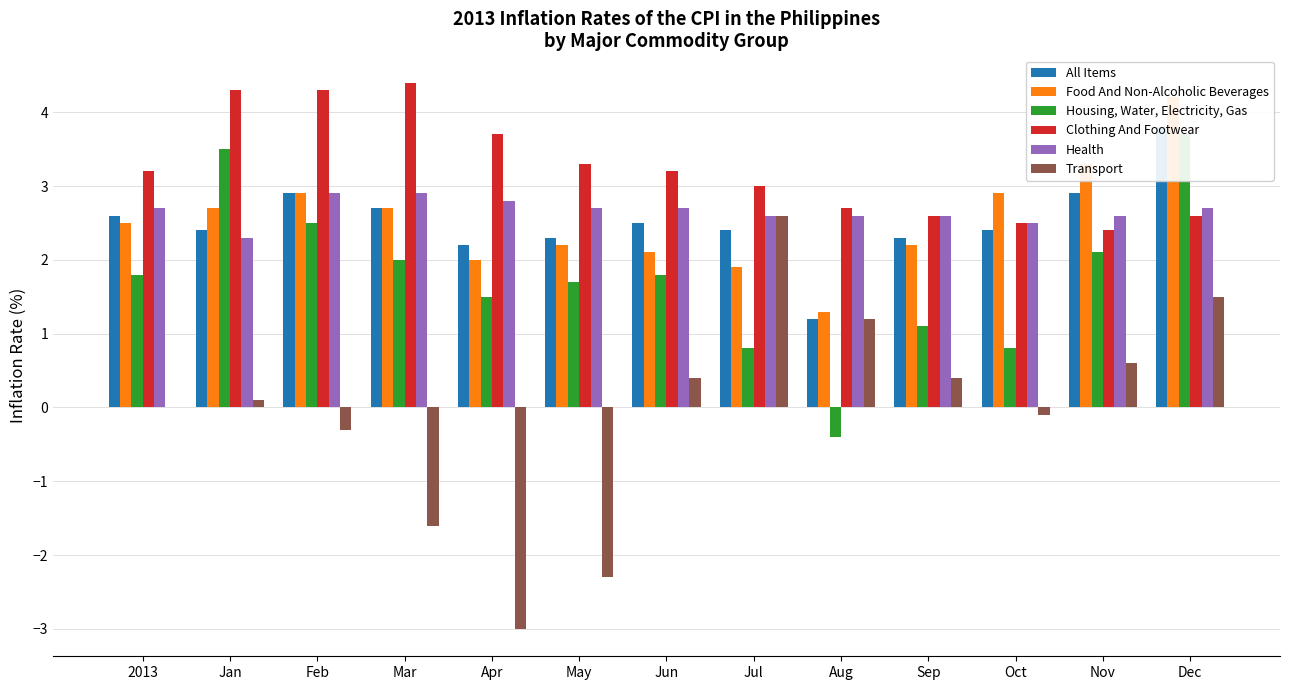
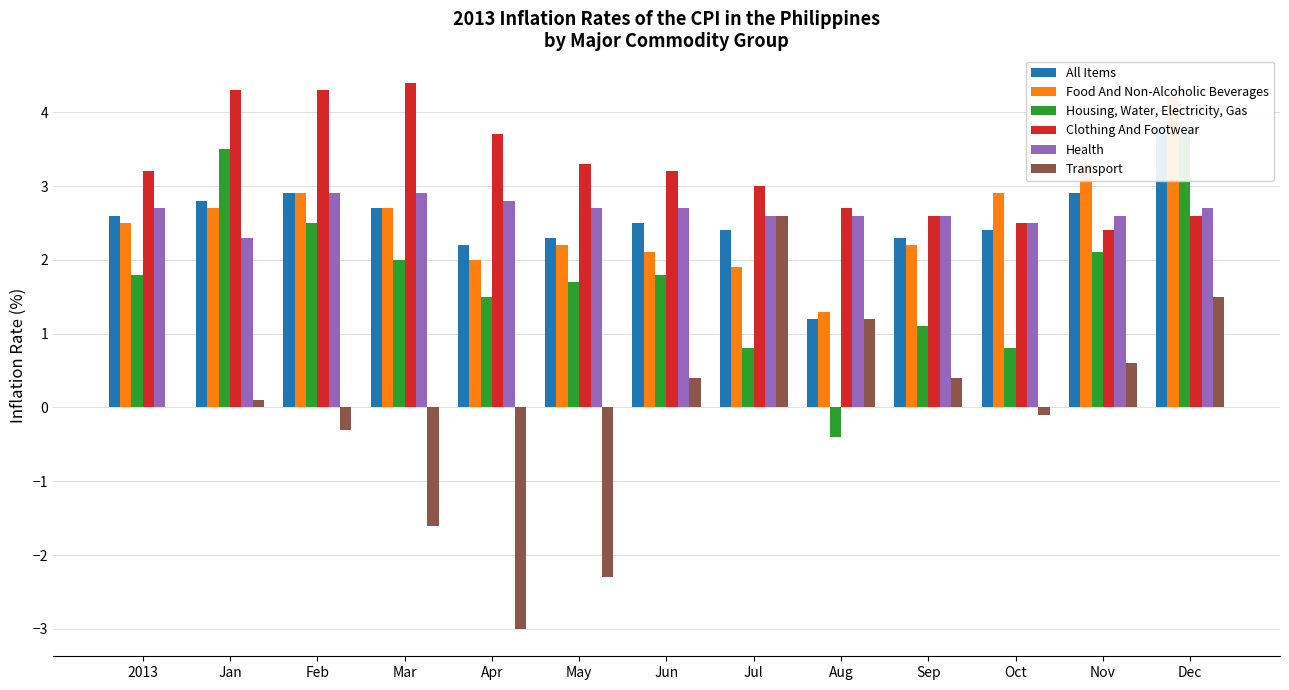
All Items, Jan: 2.4 -> 2.8
